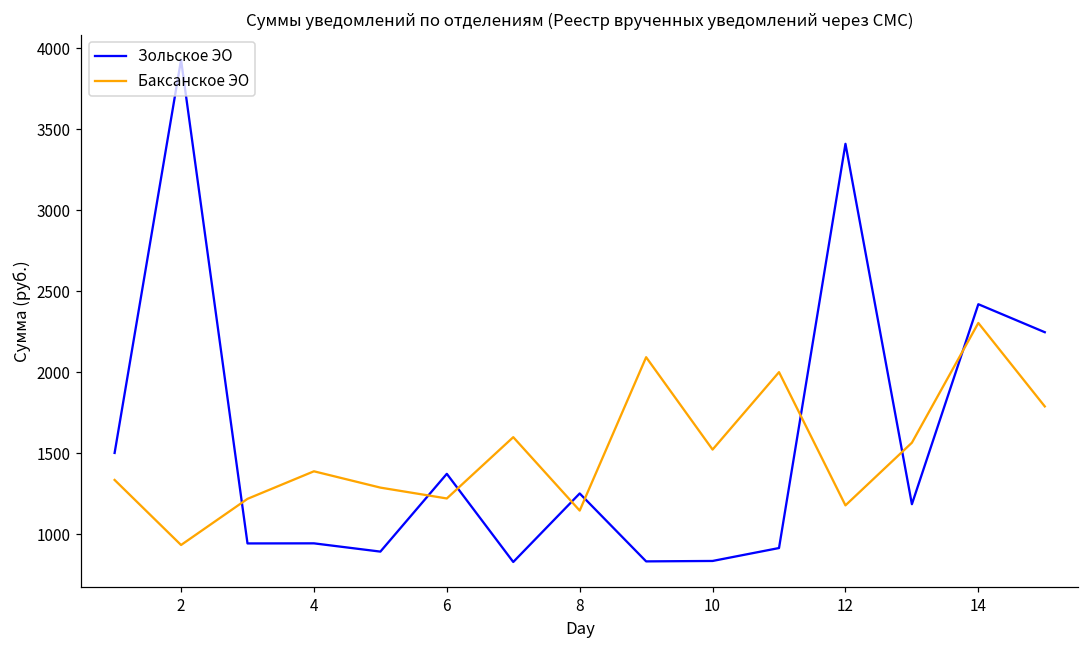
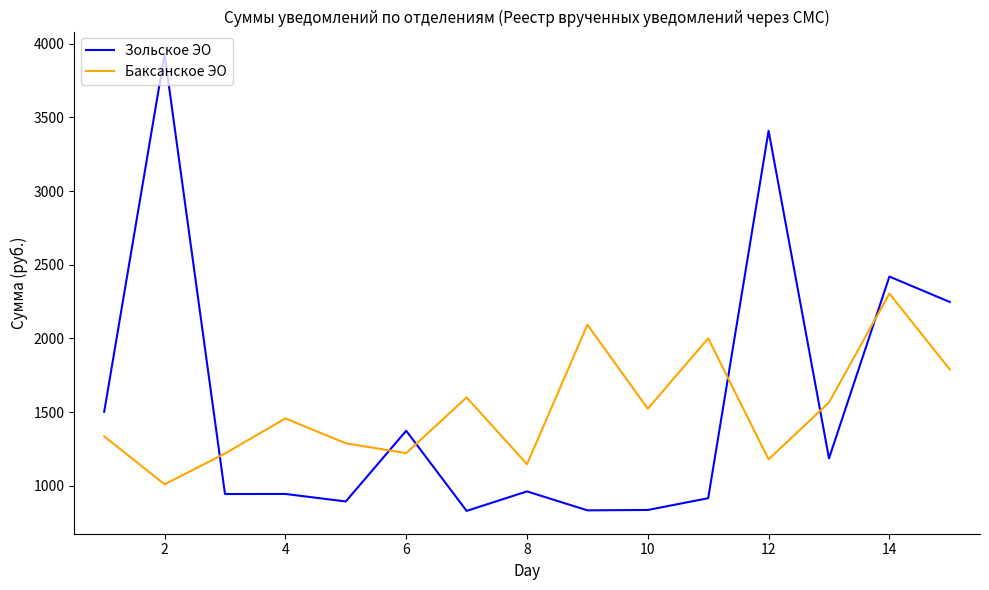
Баксанское ЭО, 2: 930 -> 1010
Баксанское ЭО, 4: 1390 -> 1460
Зольское ЭО, 8: 1250 -> 960
